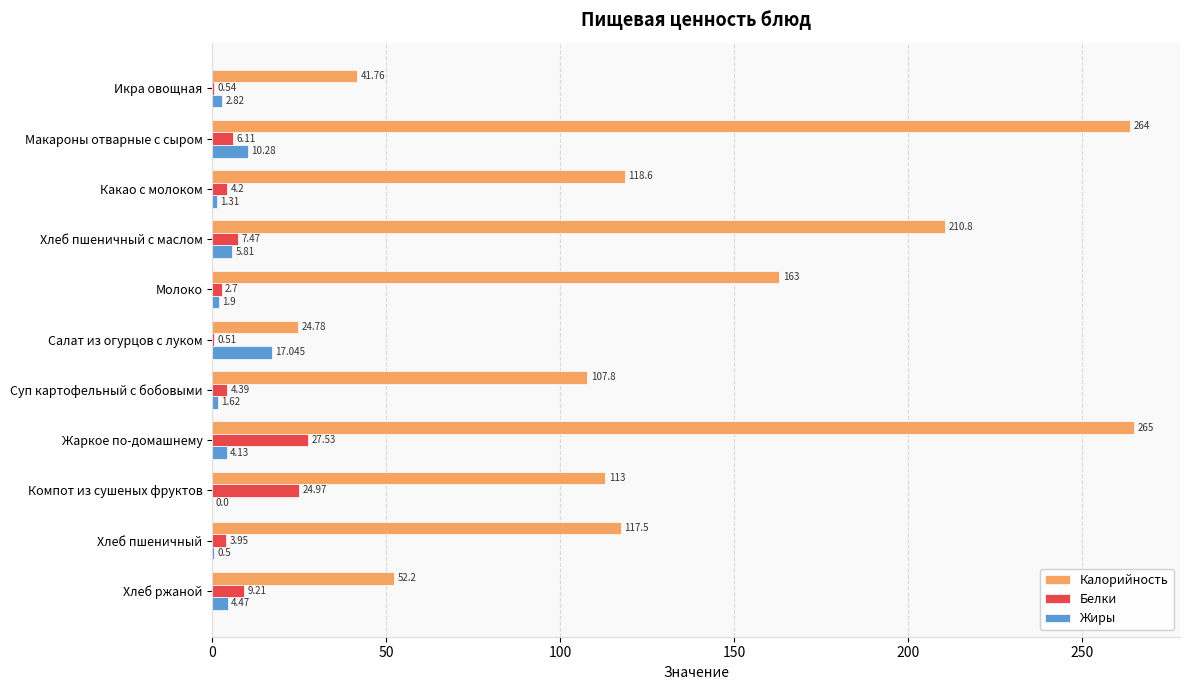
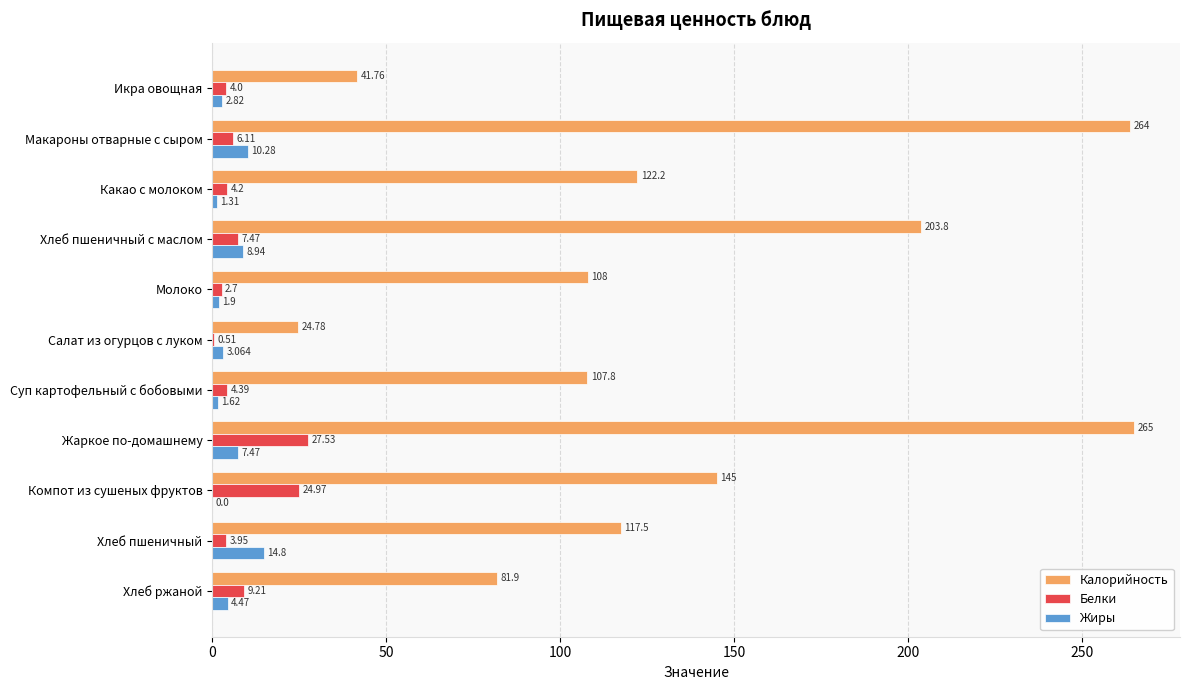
Белки, Икра овощная: 0.54 -> 4.0
Калорийность, Какао с молоком: 118.6 -> 122.2
Калорийность, Хлеб пшеничный с маслом: 210.8 -> 203.8
Жиры, Хлеб пшеничный с маслом: 5.81 -> 8.94
Калорийность, Молоко: 163 -> 108
Жиры, Салат из огурцов с луком: 17.045 -> 3.064
Жиры, Жаркое по-домашнему: 4.13 -> 7.47
Калорийность, Компот из сушеных фруктов: 113 -> 145
Жиры, Хлеб пшеничный: 0.5 -> 14.8
Калорийность, Хлеб ржаной: 52.2 -> 81.9
